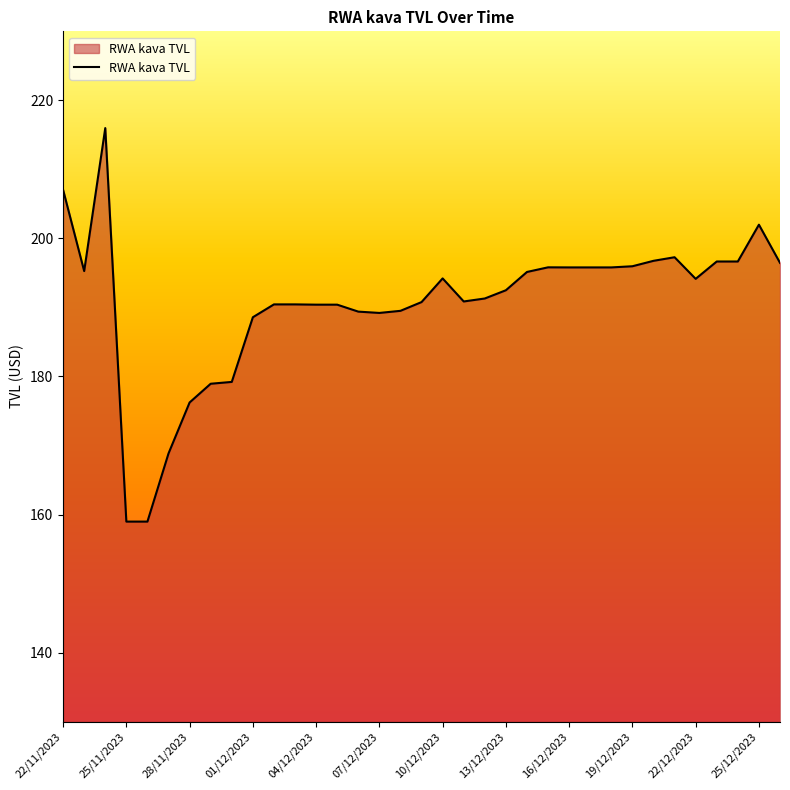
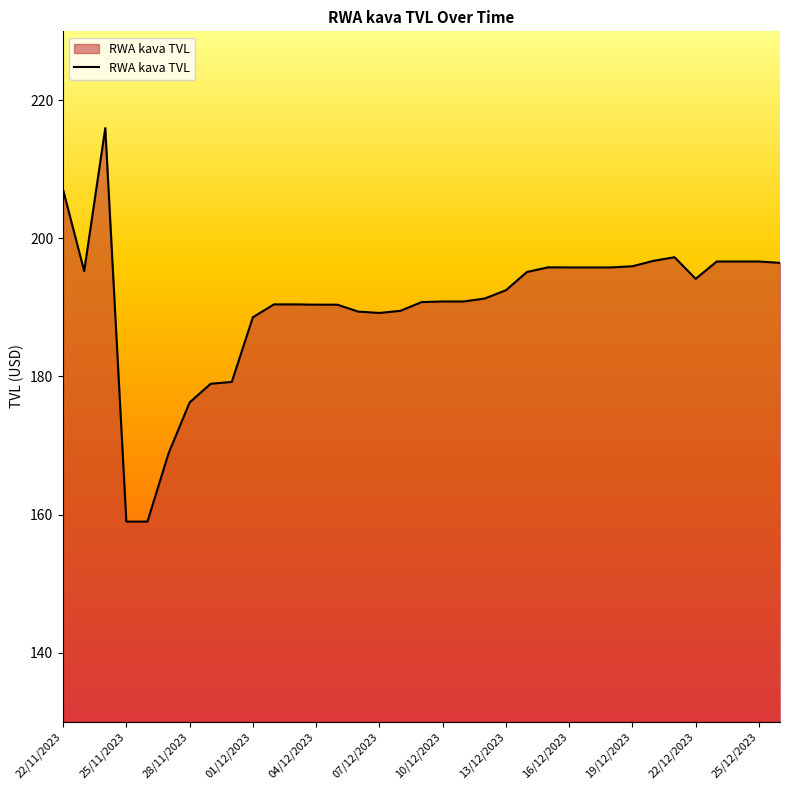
10/12/2023: 194 -> 191
25/12/2023: 202 -> 197
